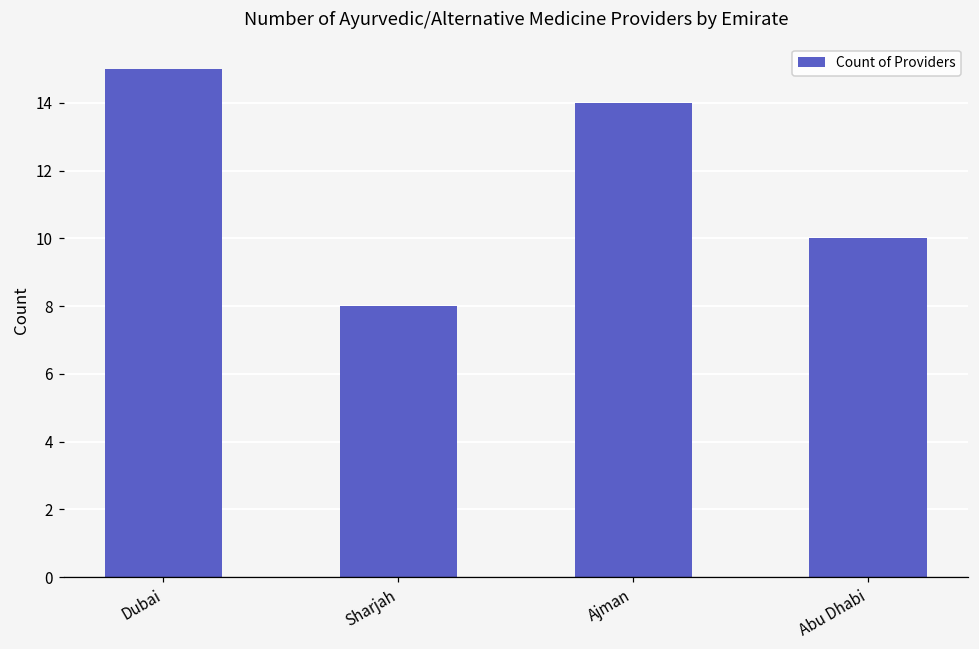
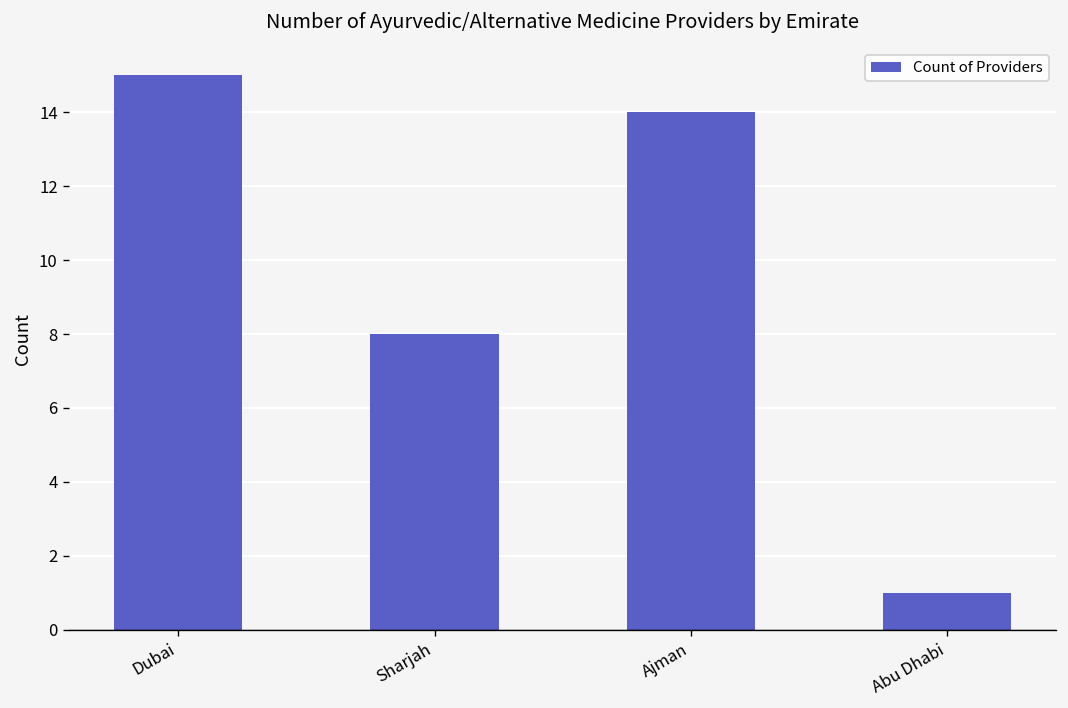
Abu Dhabi: 10 -> 1
